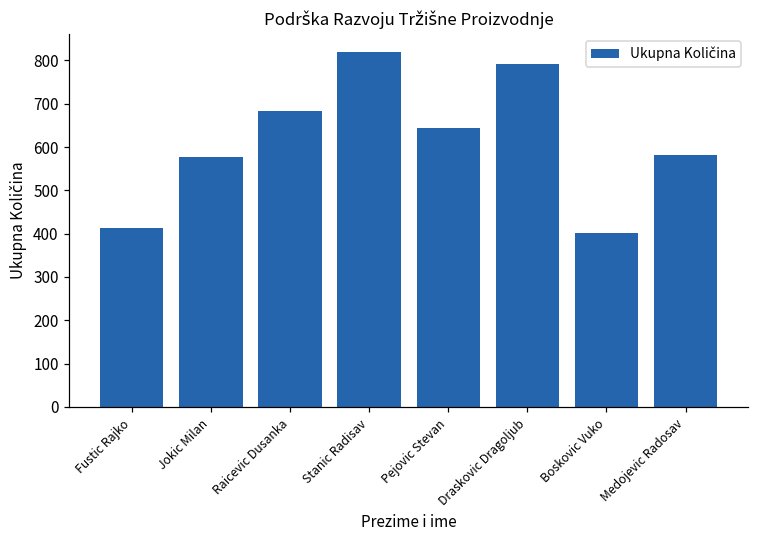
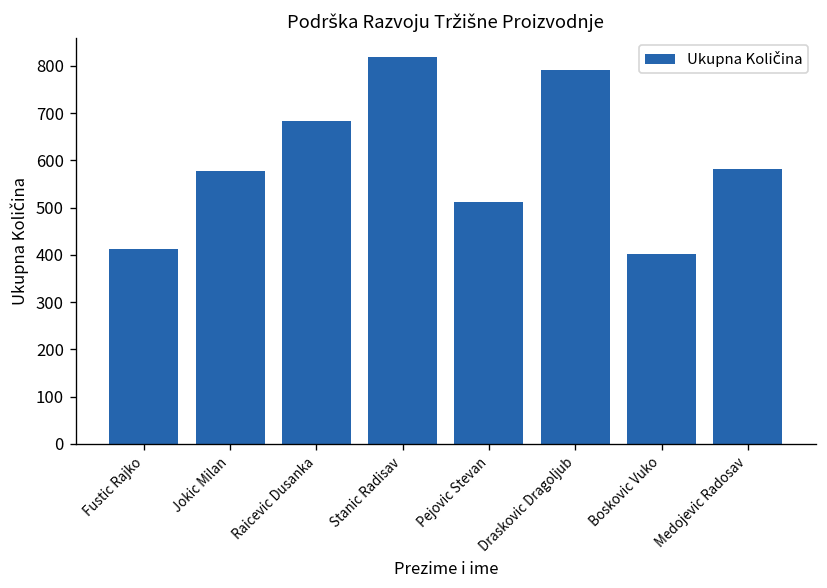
Pejovic Stevan: 640 -> 510
